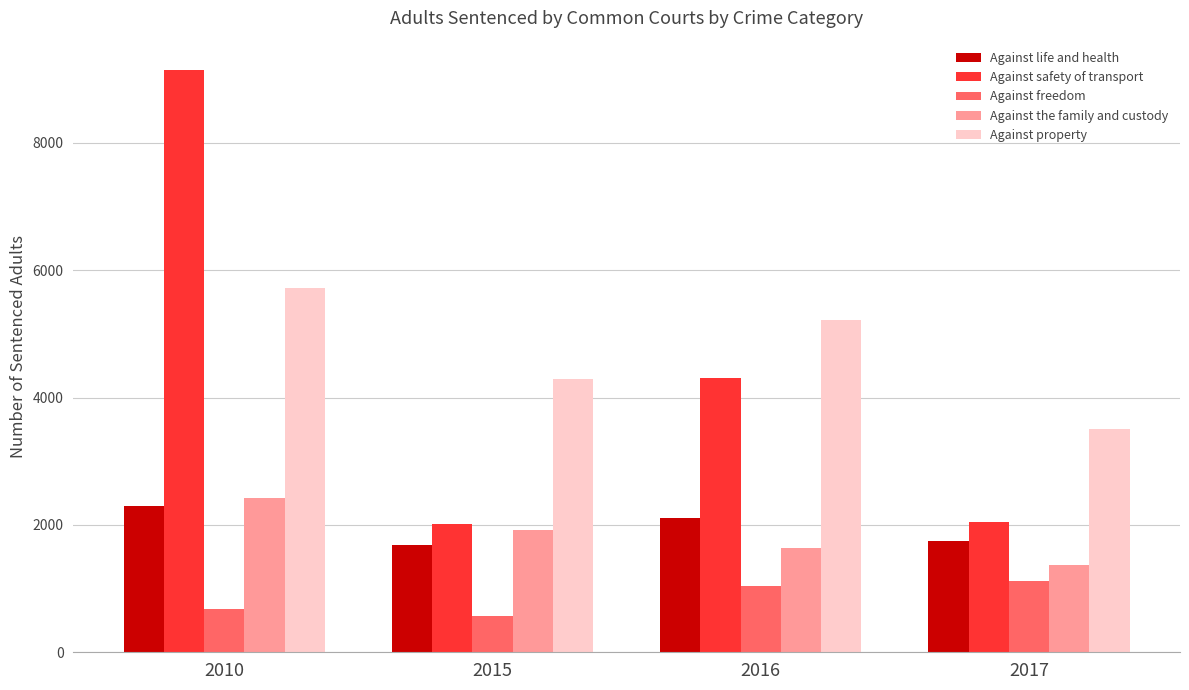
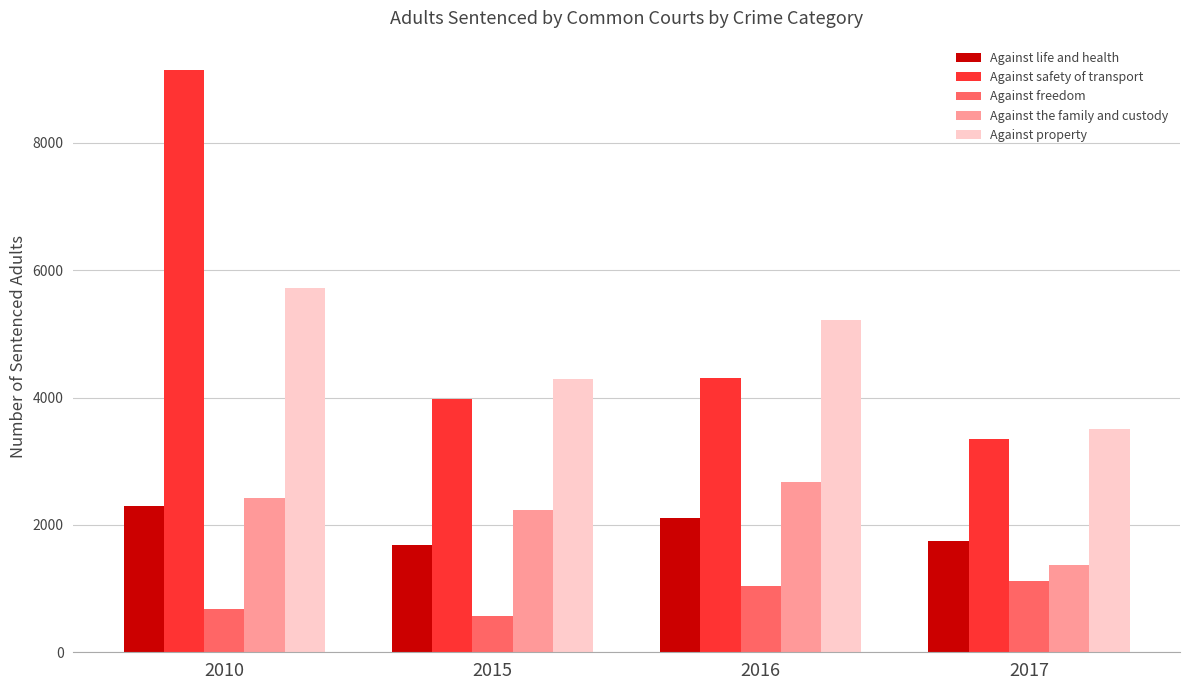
Against safety of transport, 2015: 2000 -> 4000
Against the family and custody, 2015: 1900 -> 2200
Against the family and custody, 2016: 1600 -> 2700
Against safety of transport, 2017: 2100 -> 3300
